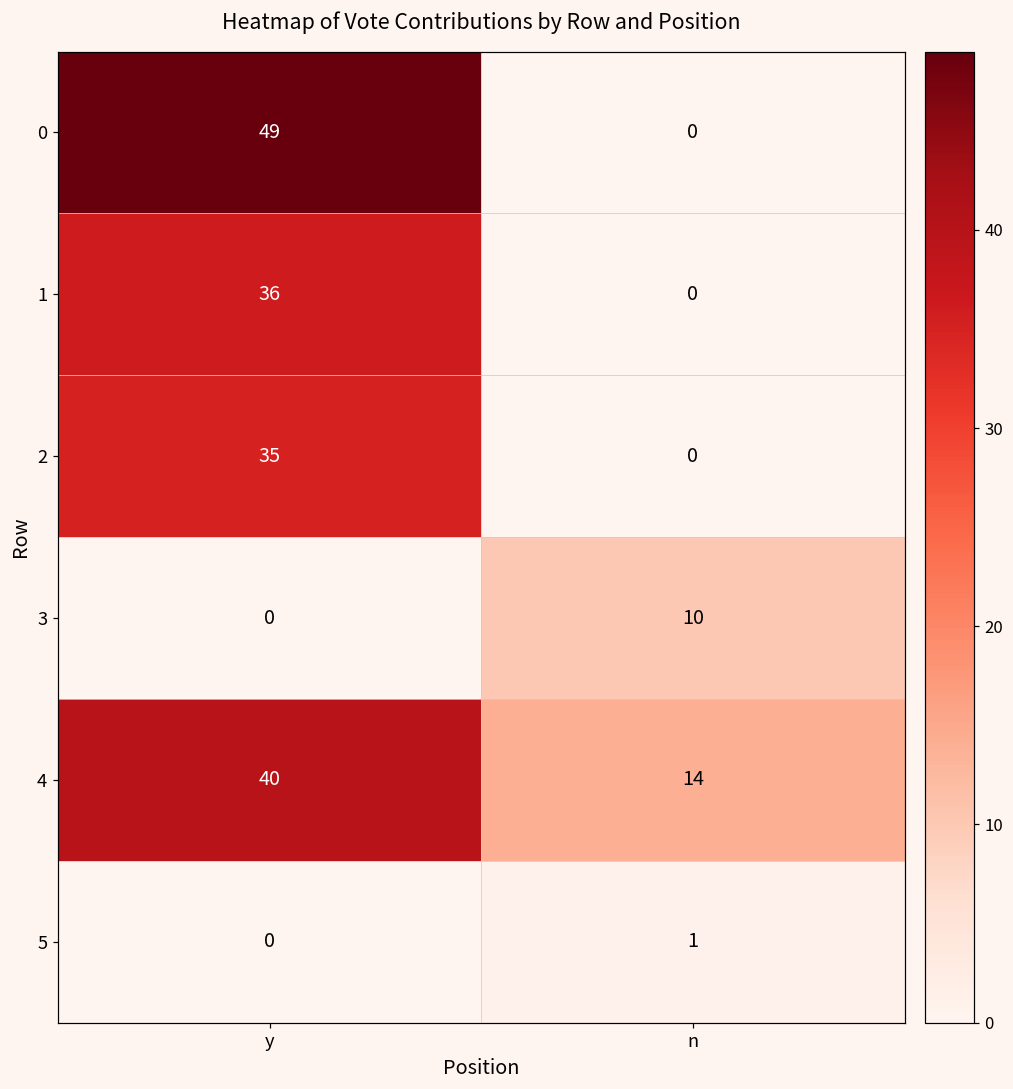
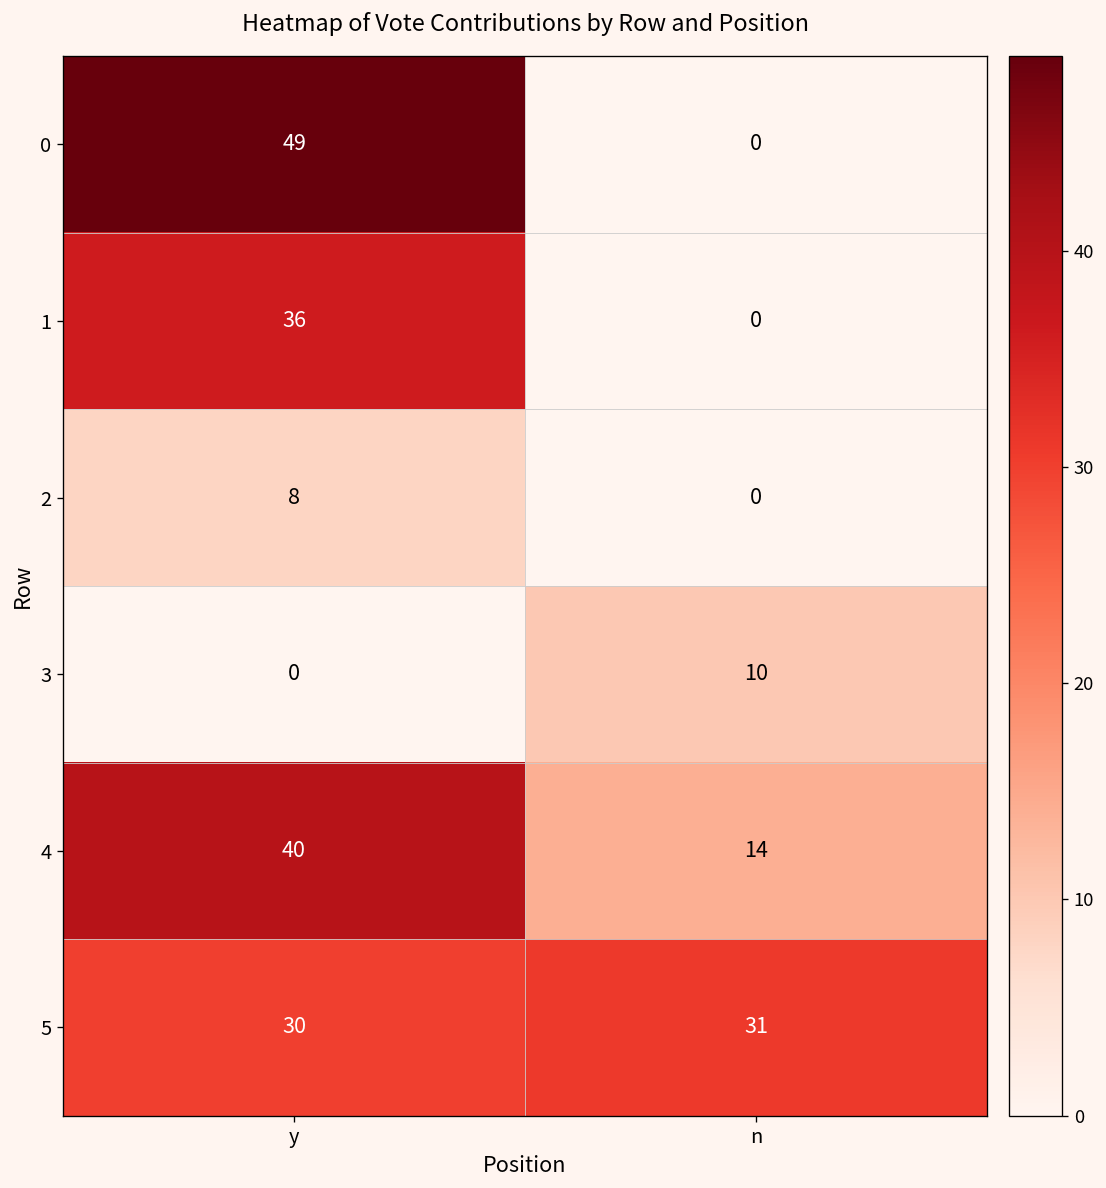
2, y: 35 -> 8
5, y: 0 -> 30
5, n: 1 -> 31
